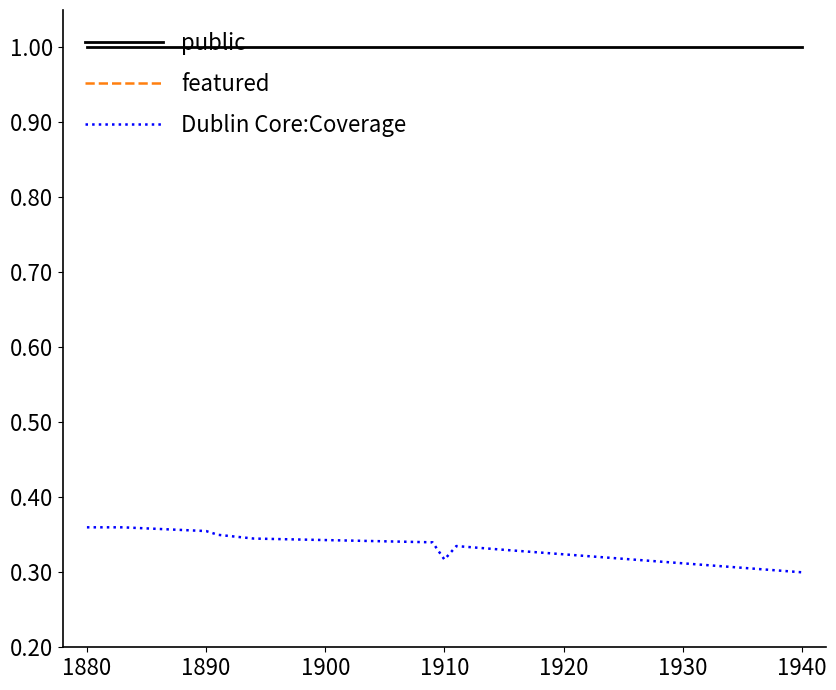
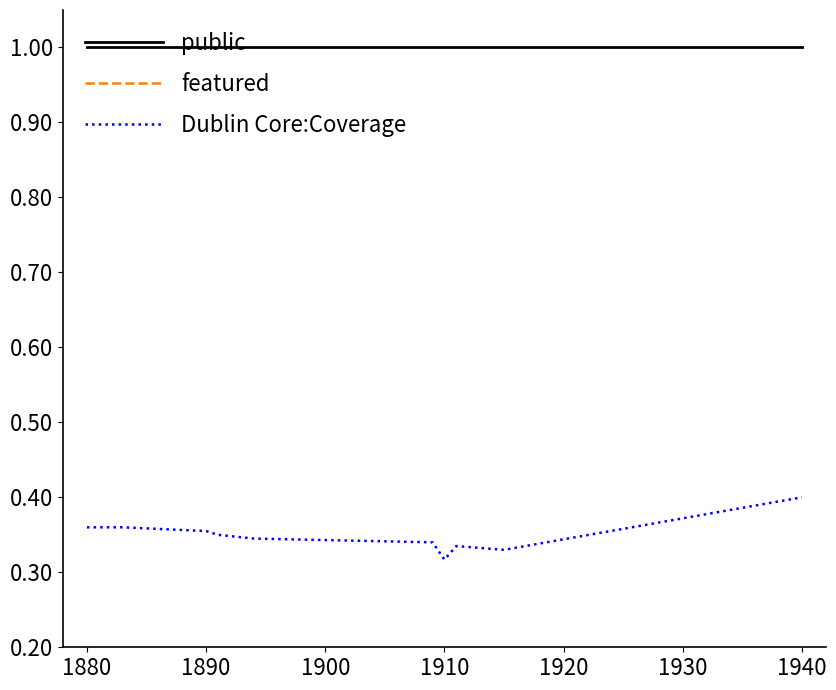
Dublin Core:Coverage, 1940: 0.3 -> 0.4
